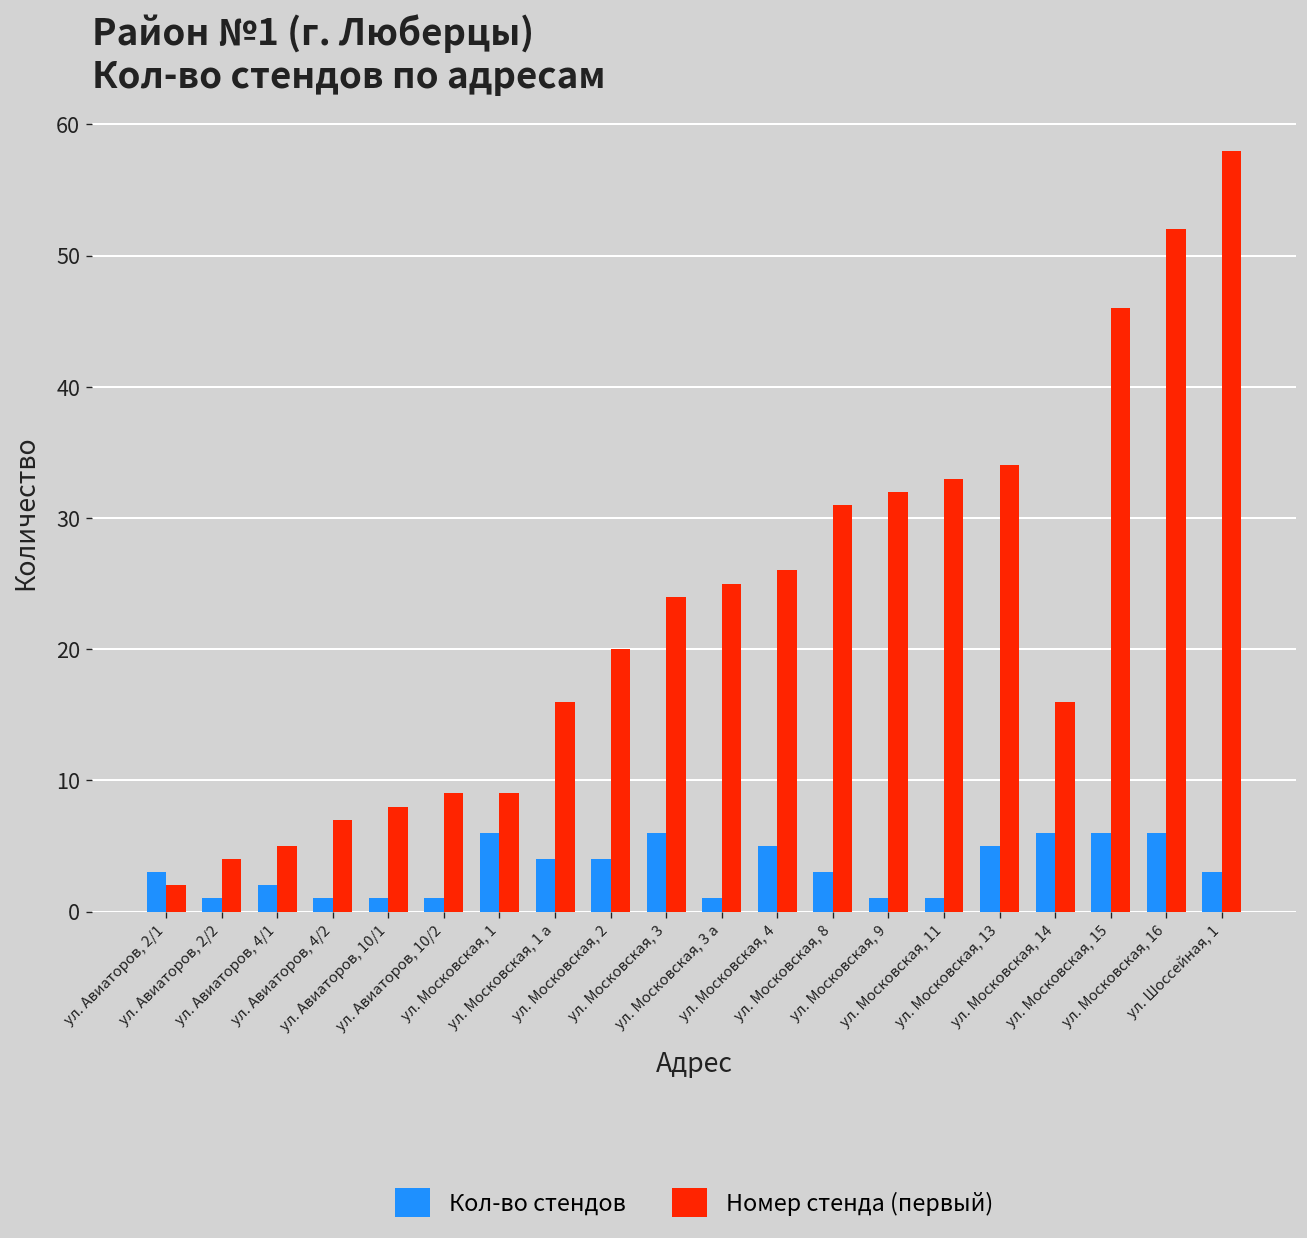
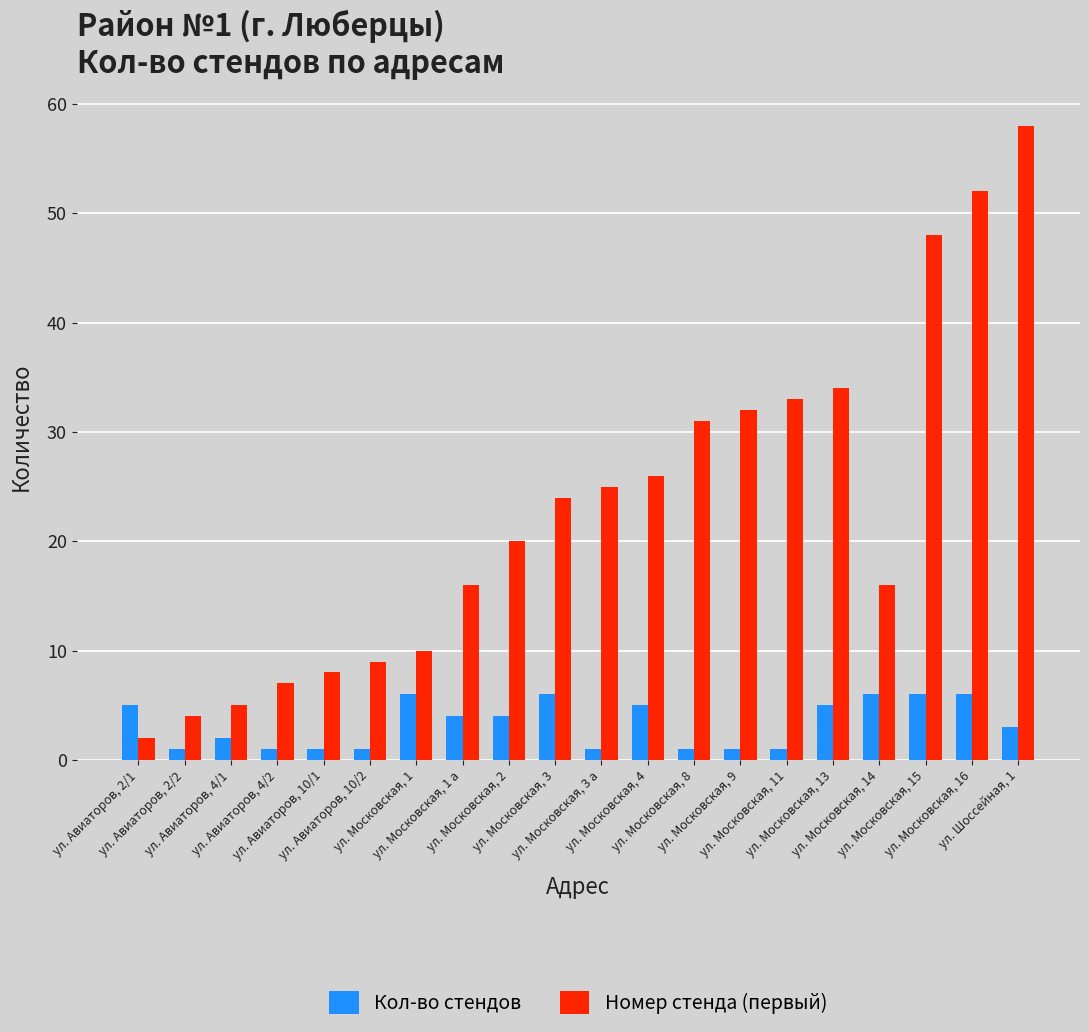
Кол-во стендов, ул. Авиаторов, 2/1: 3 -> 5
Номер стенда (первый), ул. Московская, 1: 9 -> 10
Кол-во стендов, ул. Московская, 8: 3 -> 1
Номер стенда (первый), ул. Московская, 15: 46 -> 48
